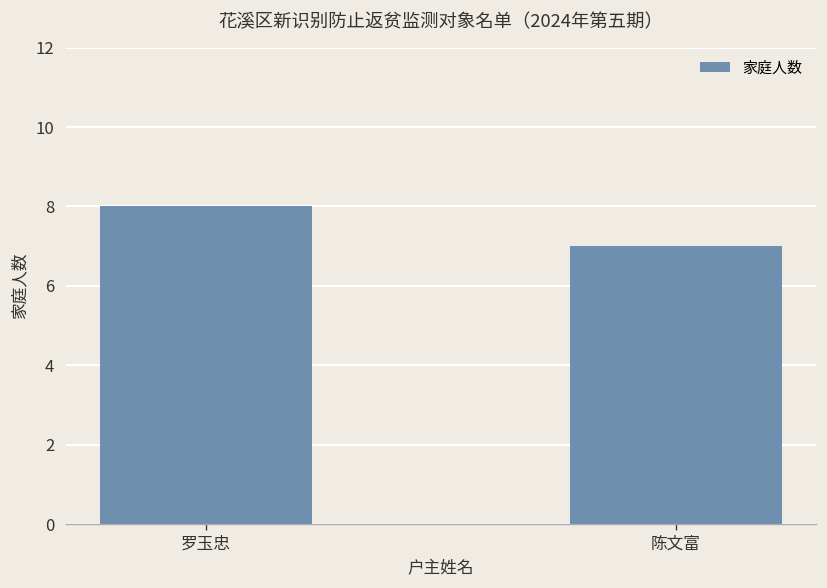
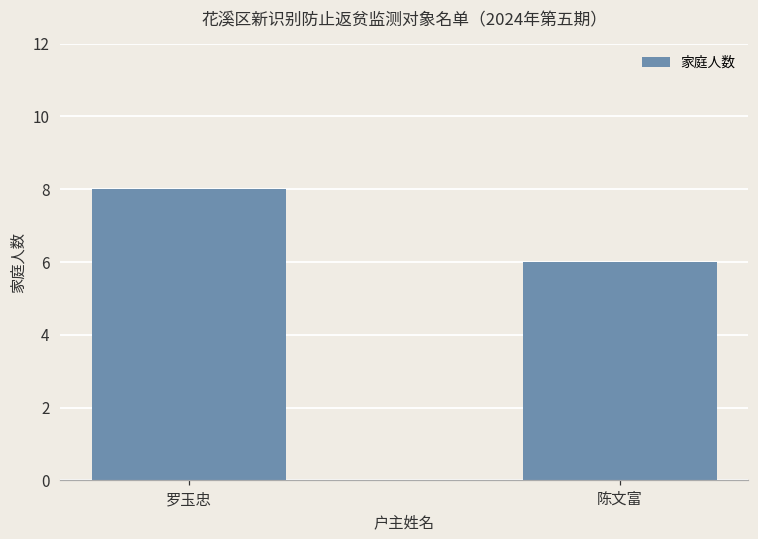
陈文富: 7 -> 6
